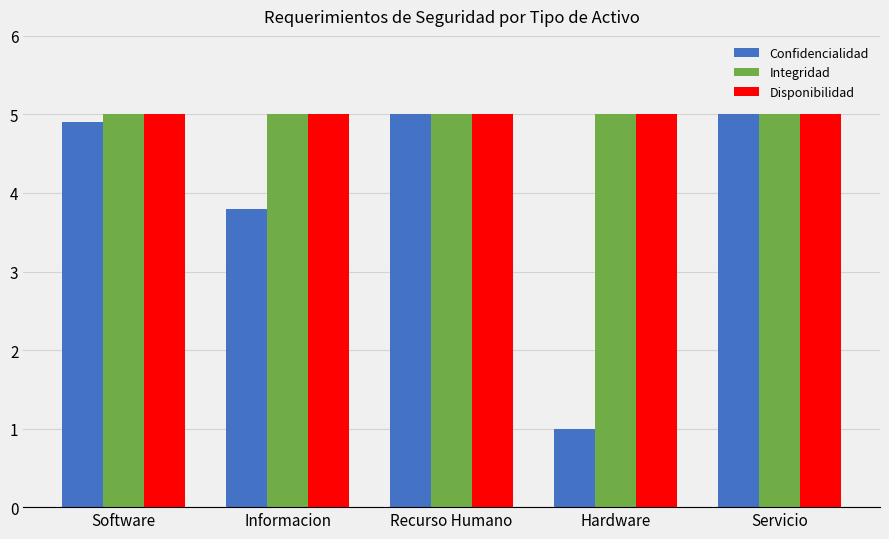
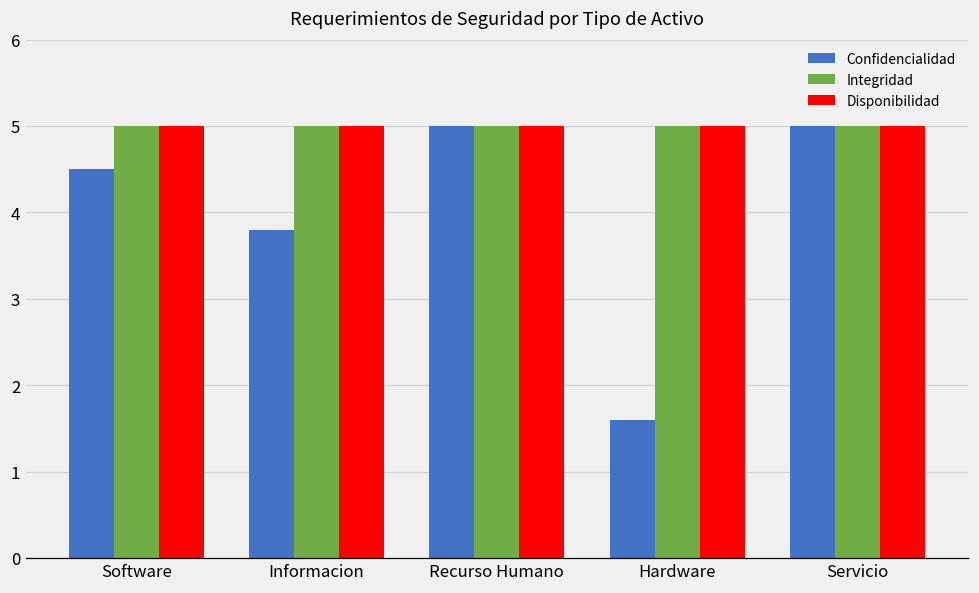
Confidencialidad, Software: 4.9 -> 4.5
Confidencialidad, Hardware: 1.0 -> 1.6
